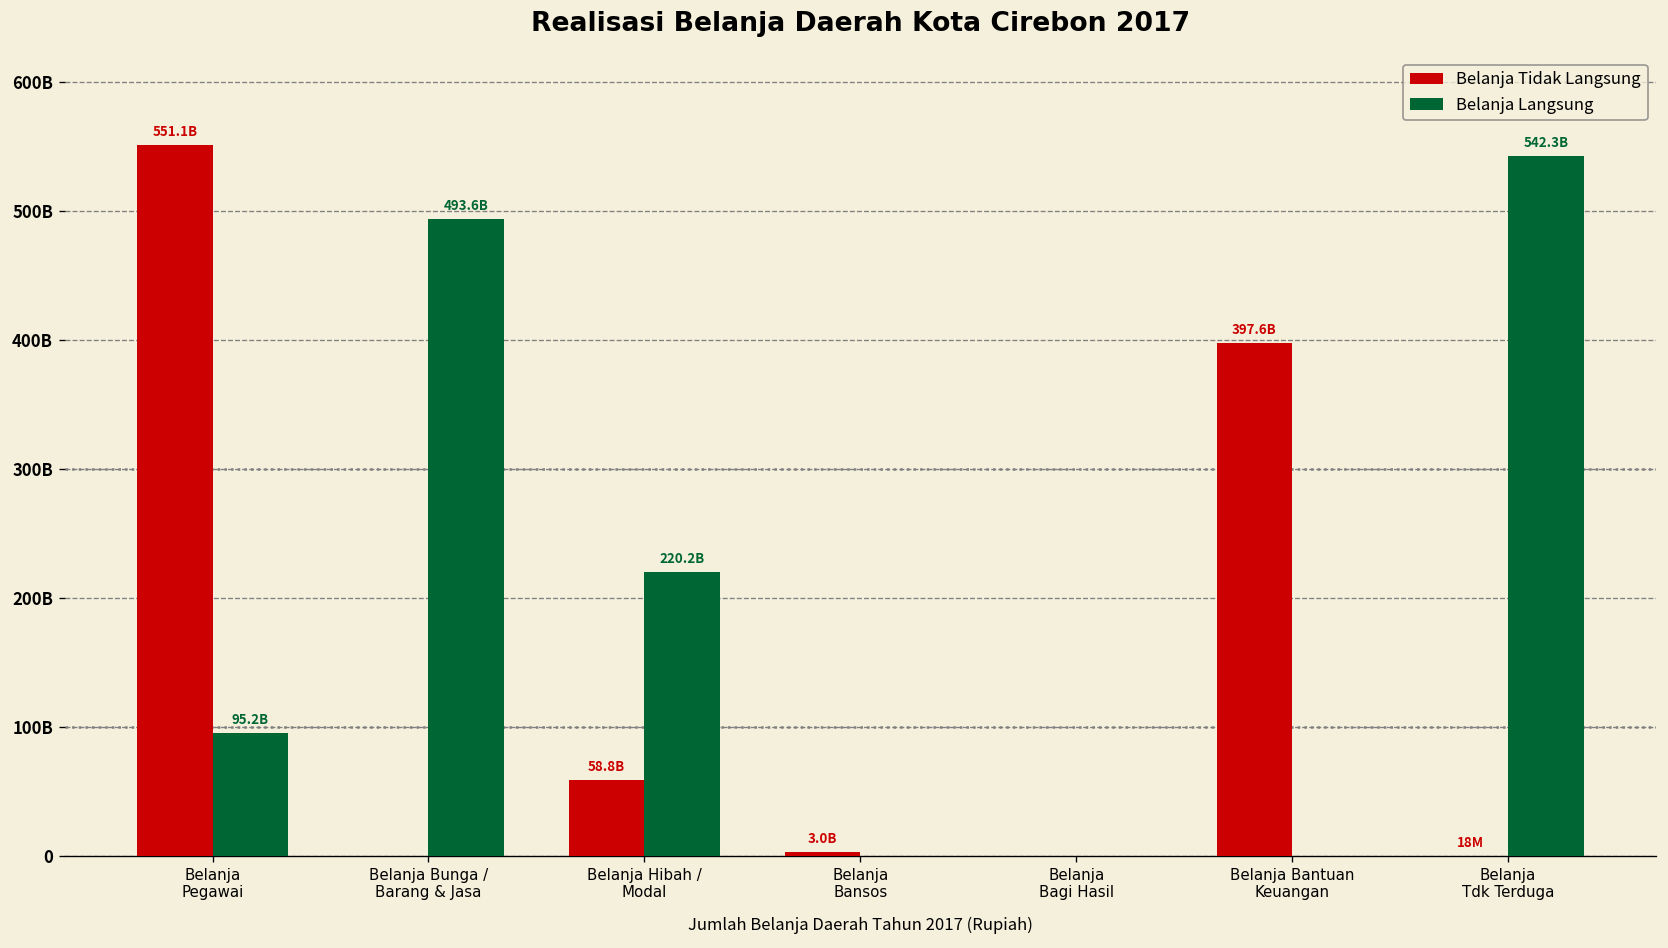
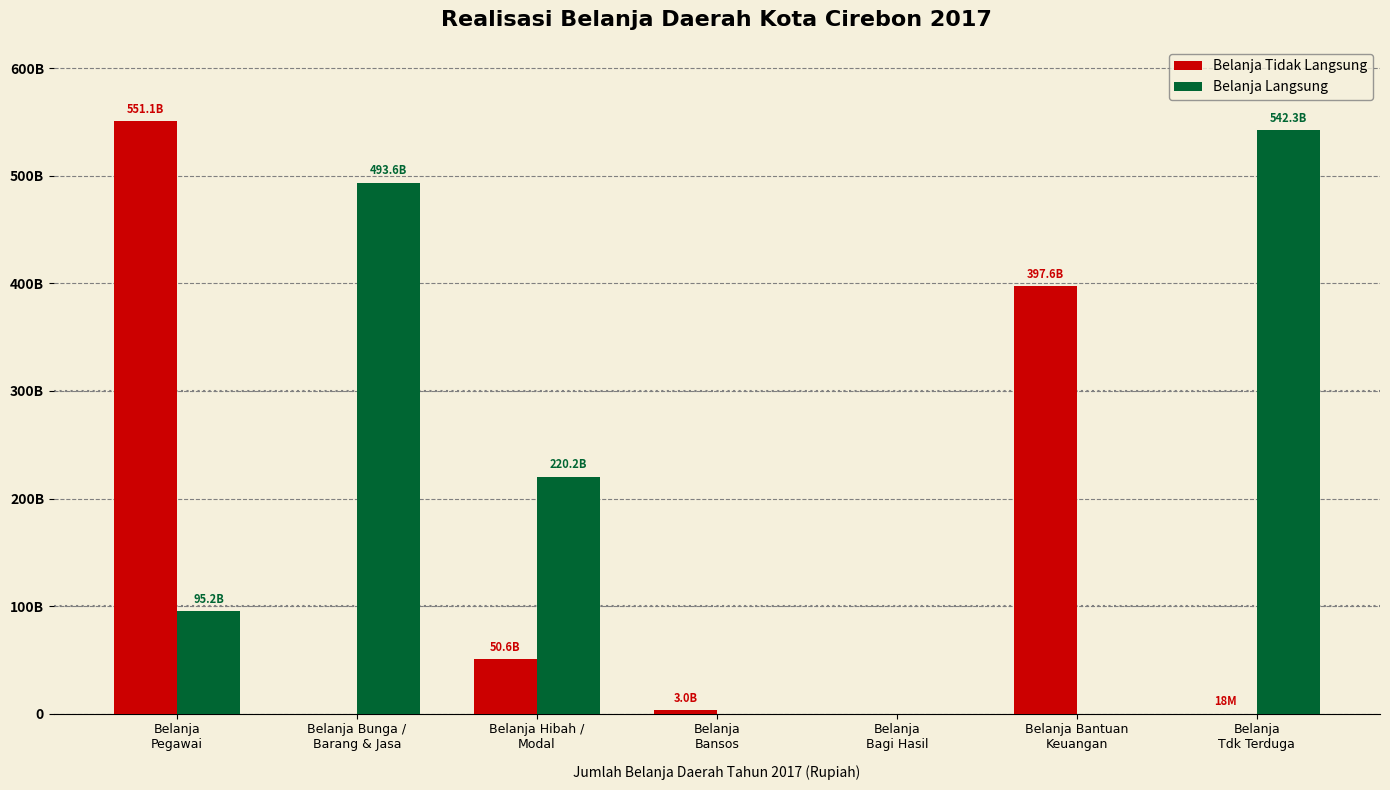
Belanja Tidak Langsung, Belanja Hibah / Modal: 58.8B -> 50.6B
